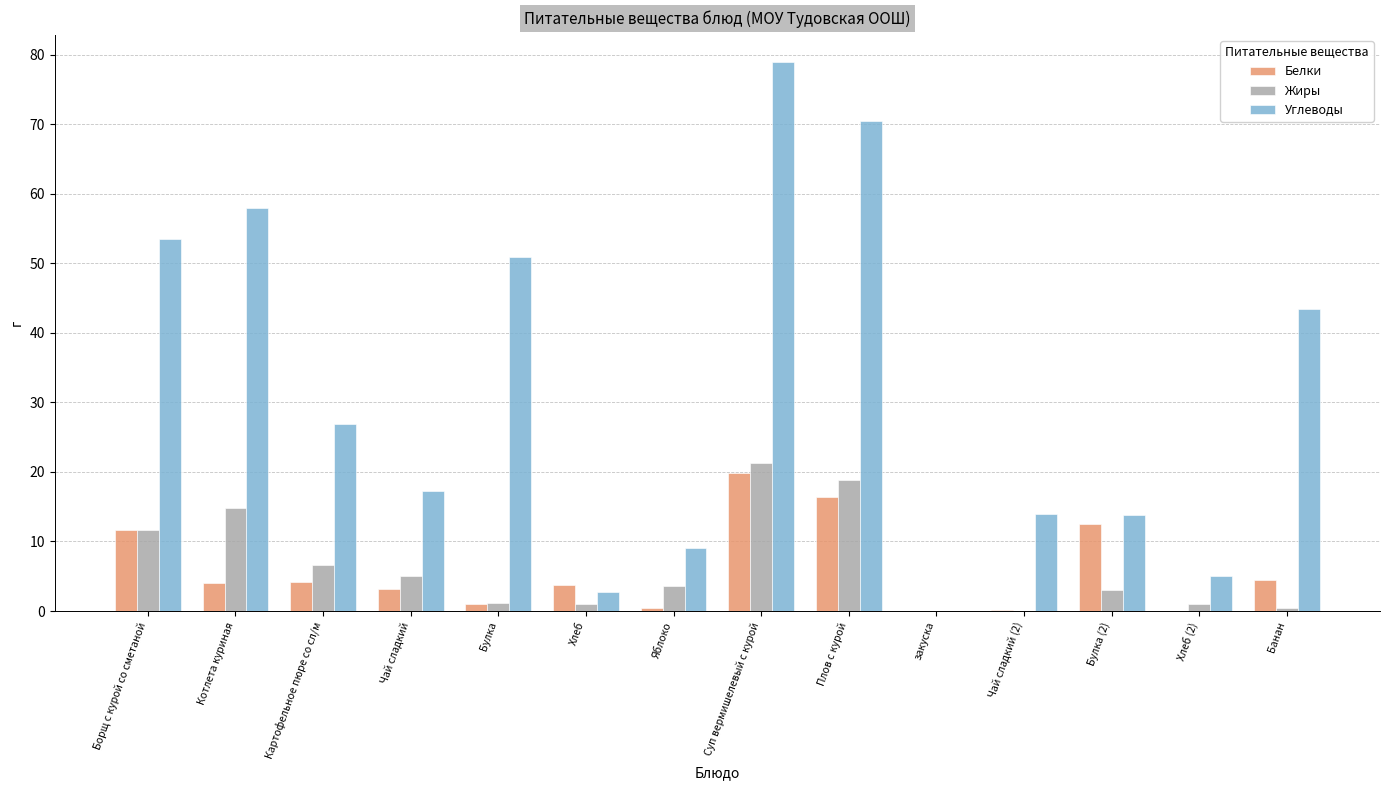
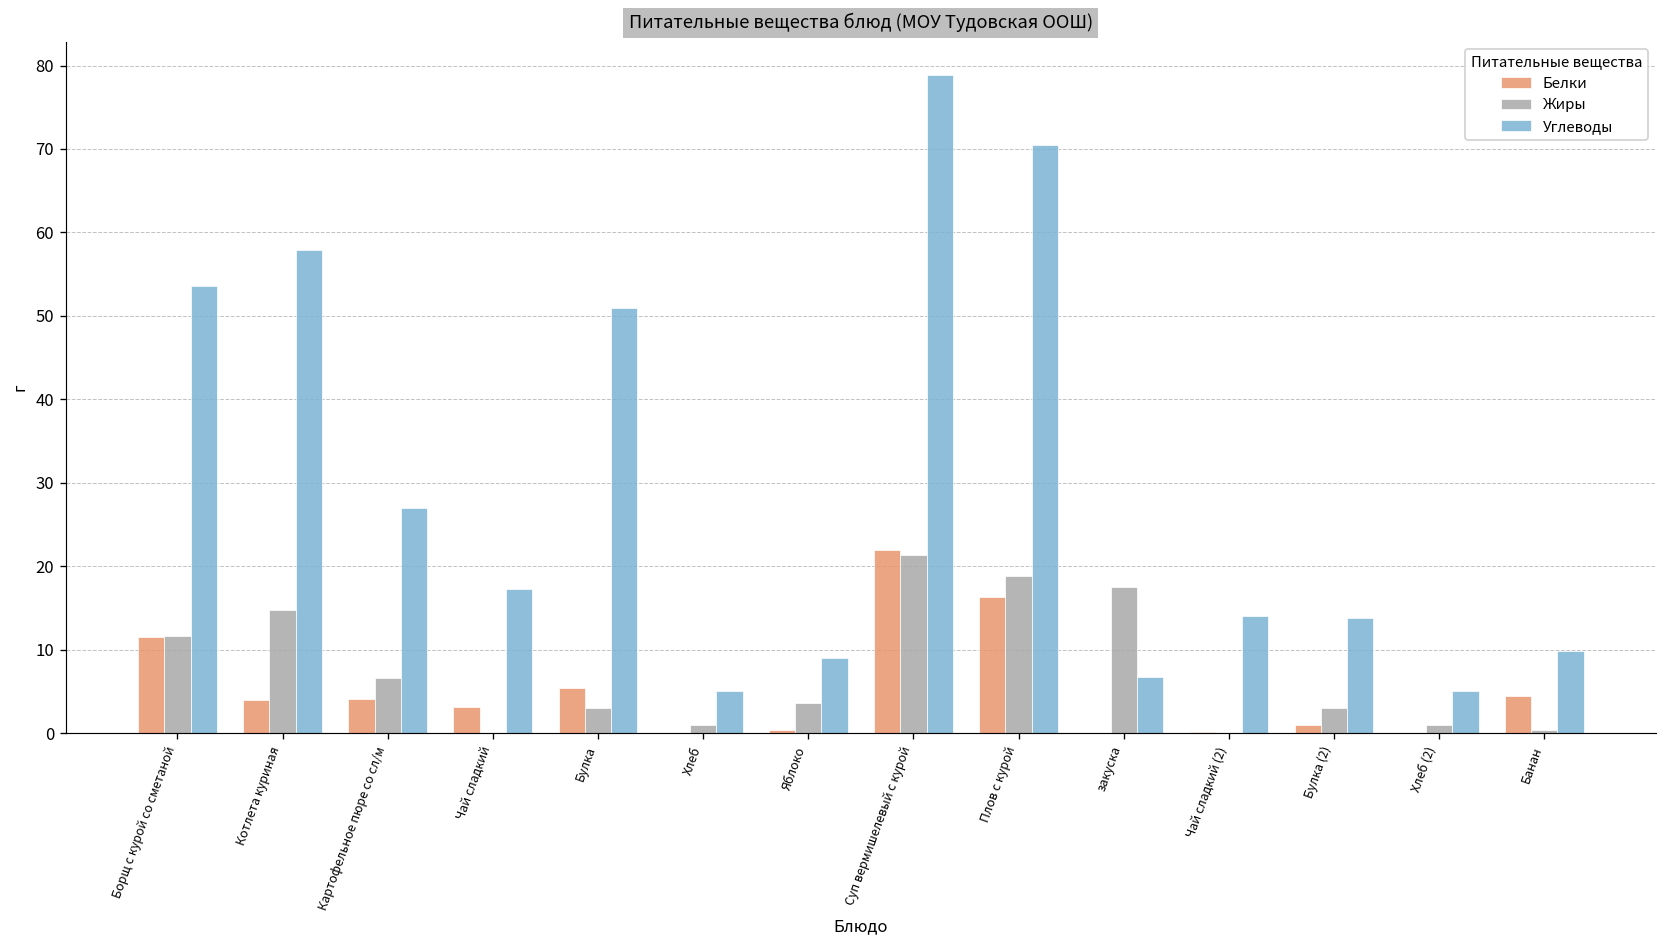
Жиры, Чай сладкий: 5 -> 0
Белки, Булка: 1 -> 5
Жиры, Булка: 1 -> 3
Белки, Хлеб: 4 -> 0
Углеводы, Хлеб: 3 -> 5
Белки, Суп вермишелевый с курой: 20 -> 22
Жиры, закуска: 0 -> 18
Углеводы, закуска: 0 -> 7
Белки, Булка (2): 13 -> 1
Углеводы, Банан: 43 -> 10
